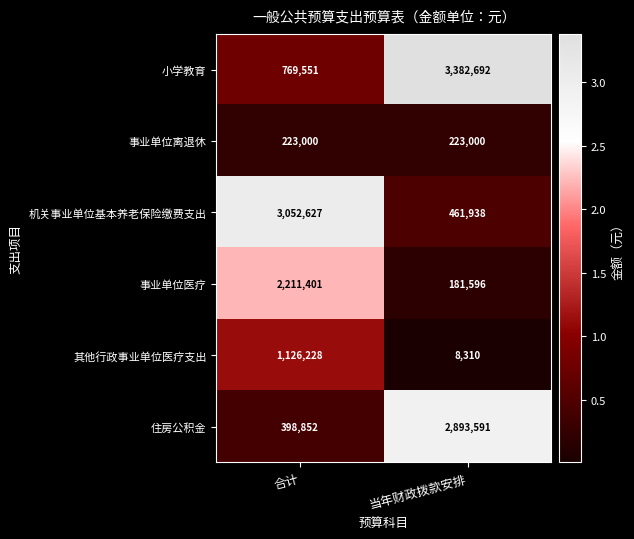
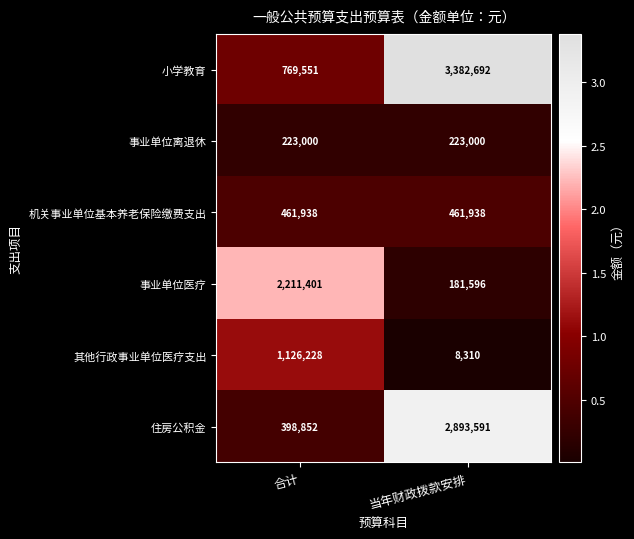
机关事业单位基本养老保险缴费支出, 合计: 3,052,627 -> 461,938
